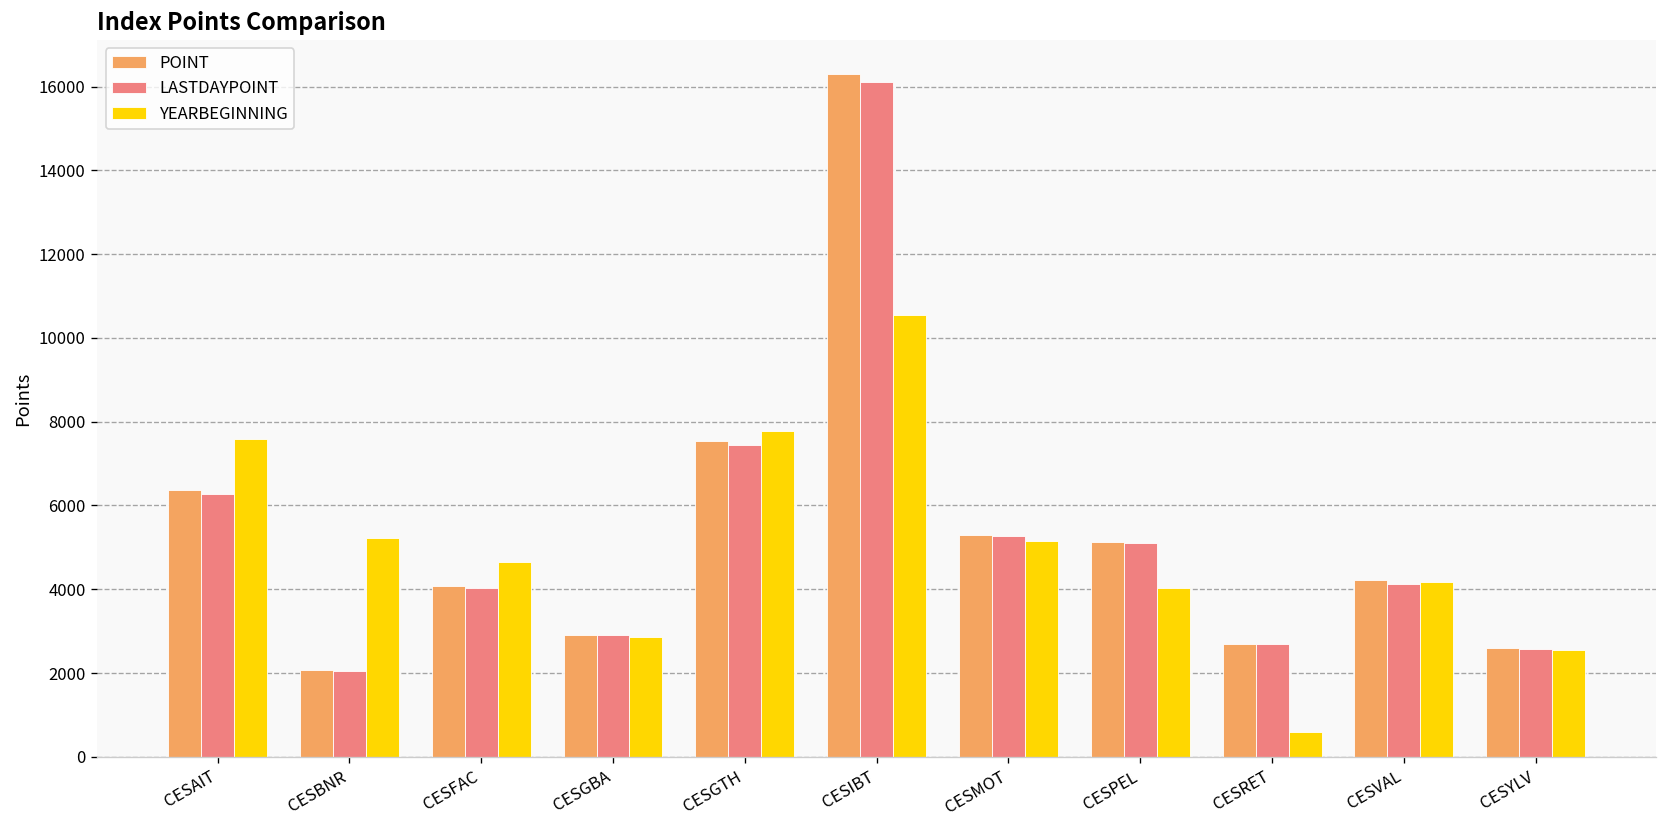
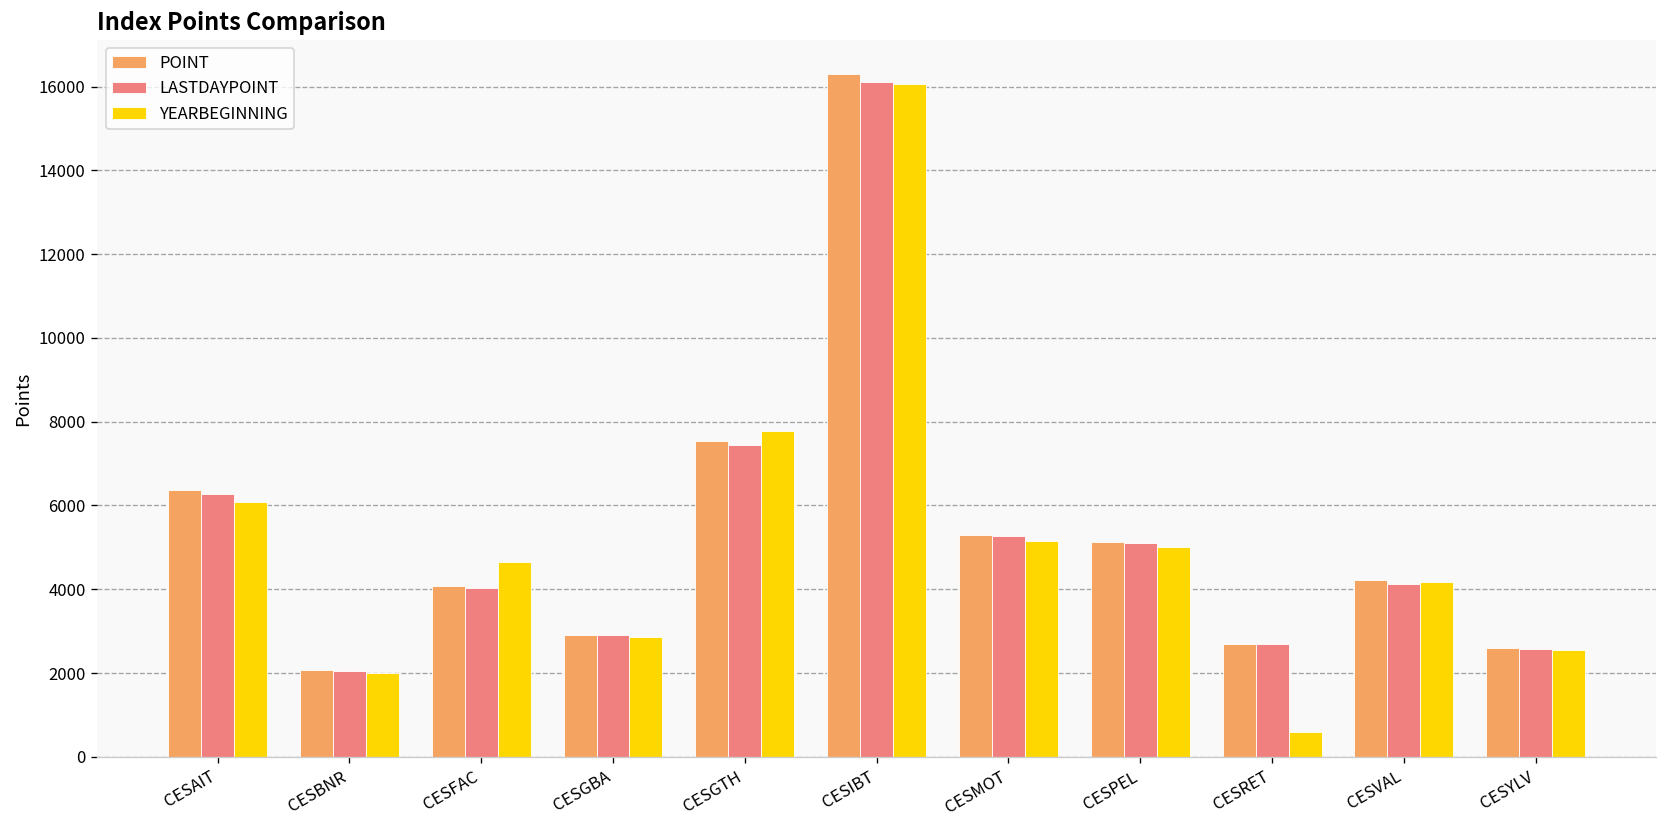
YEARBEGINNING, CESAIT: 7600 -> 6100
YEARBEGINNING, CESBNR: 5200 -> 2000
YEARBEGINNING, CESIBT: 10500 -> 16100
YEARBEGINNING, CESPEL: 4000 -> 5000
